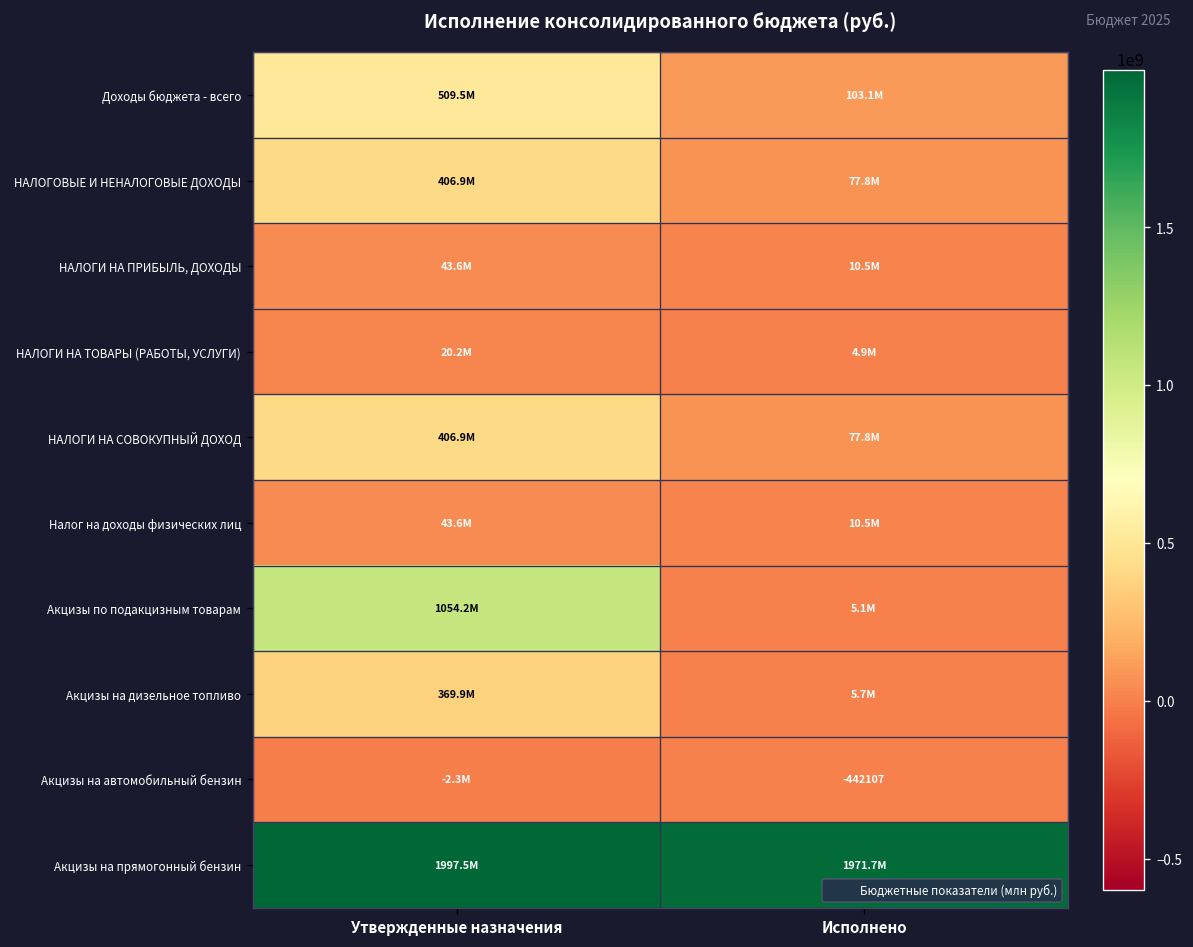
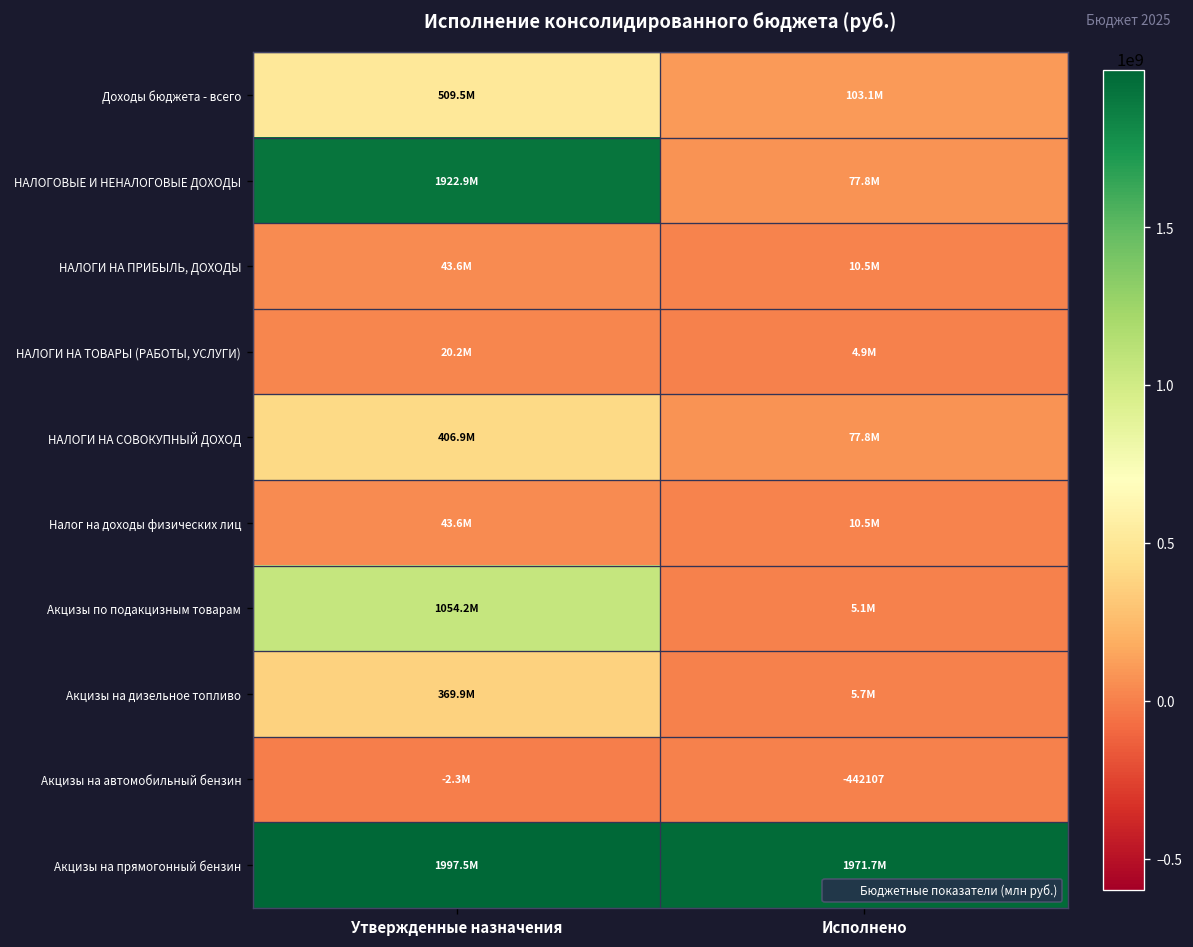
НАЛОГОВЫЕ И НЕНАЛОГОВЫЕ ДОХОДЫ, Утвержденные назначения: 406.9M -> 1922.9M
